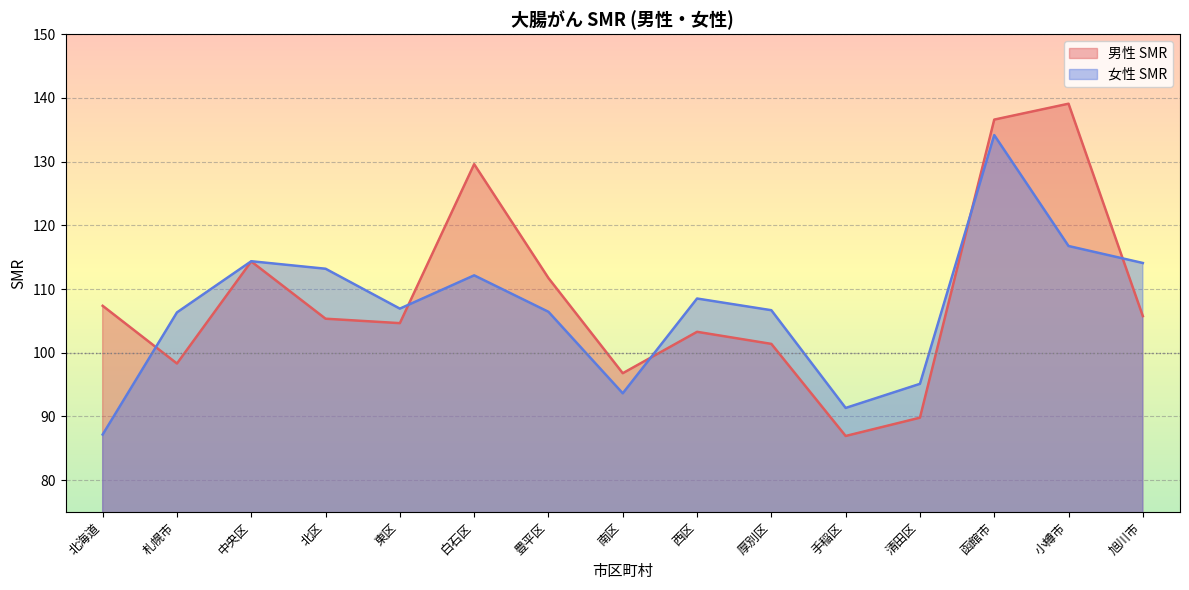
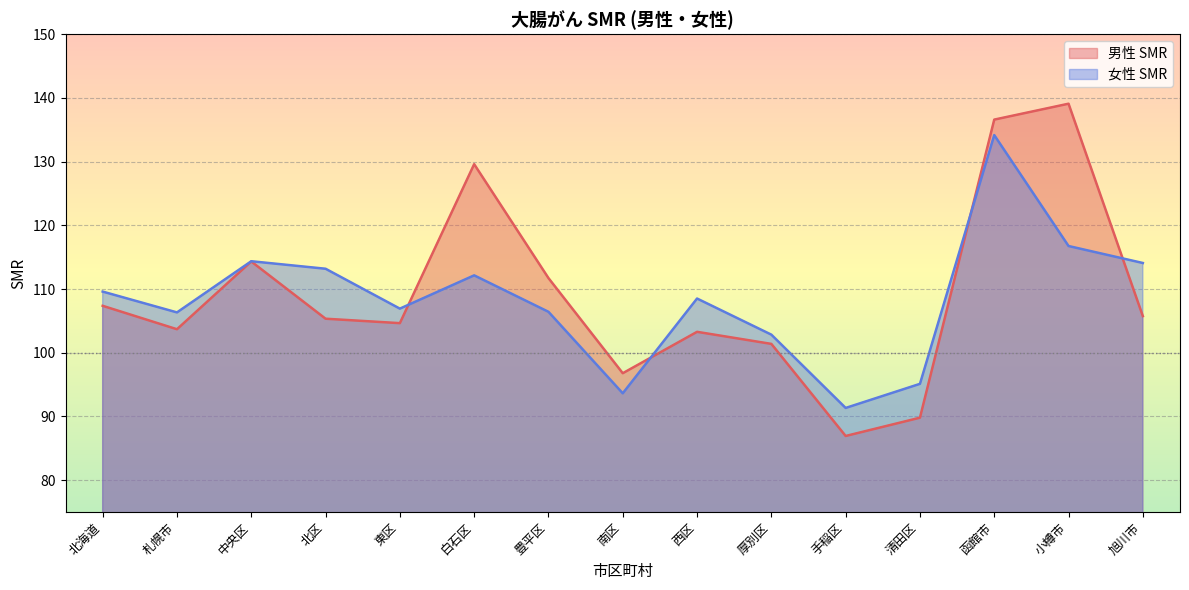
女性 SMR, 北海道: 87 -> 110
男性 SMR, 札幌市: 98 -> 104
女性 SMR, 厚別区: 107 -> 103
